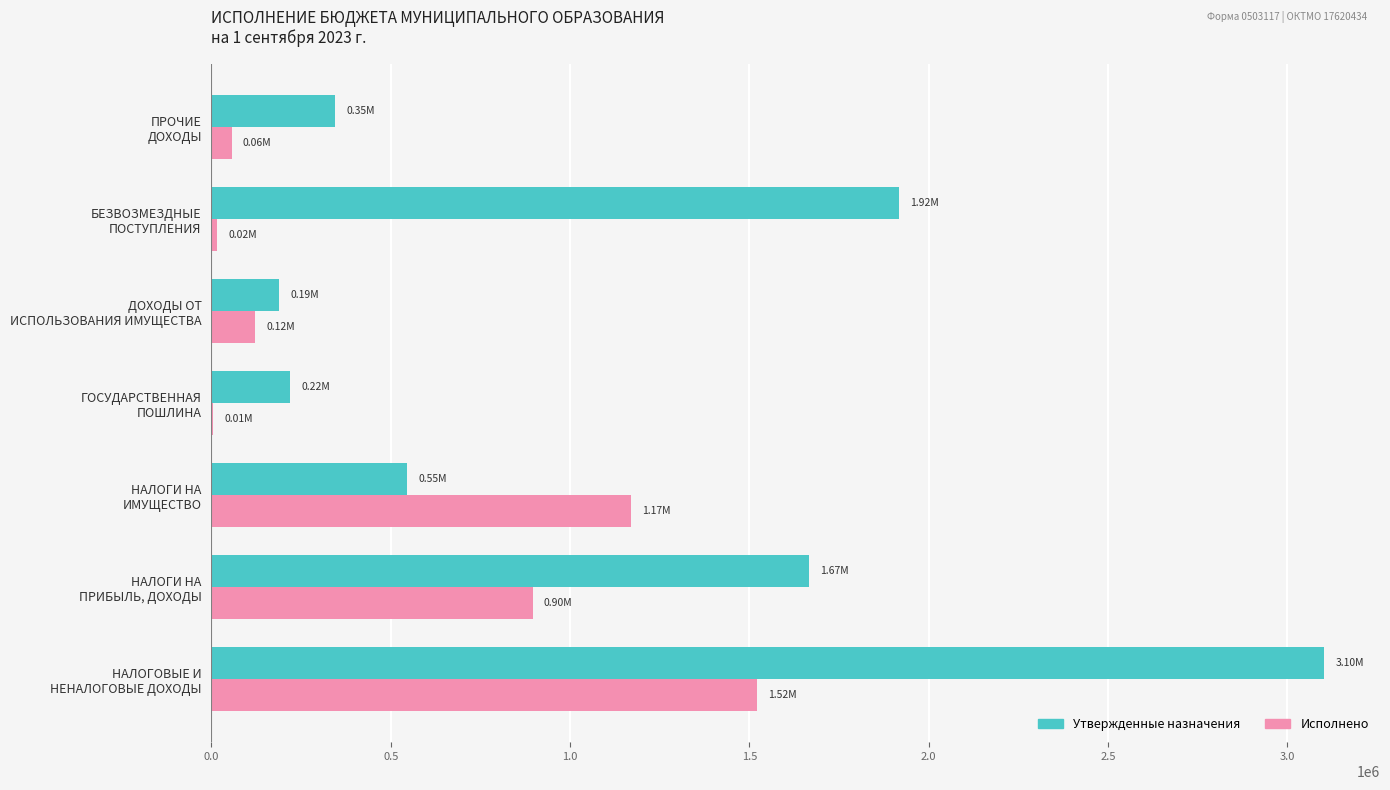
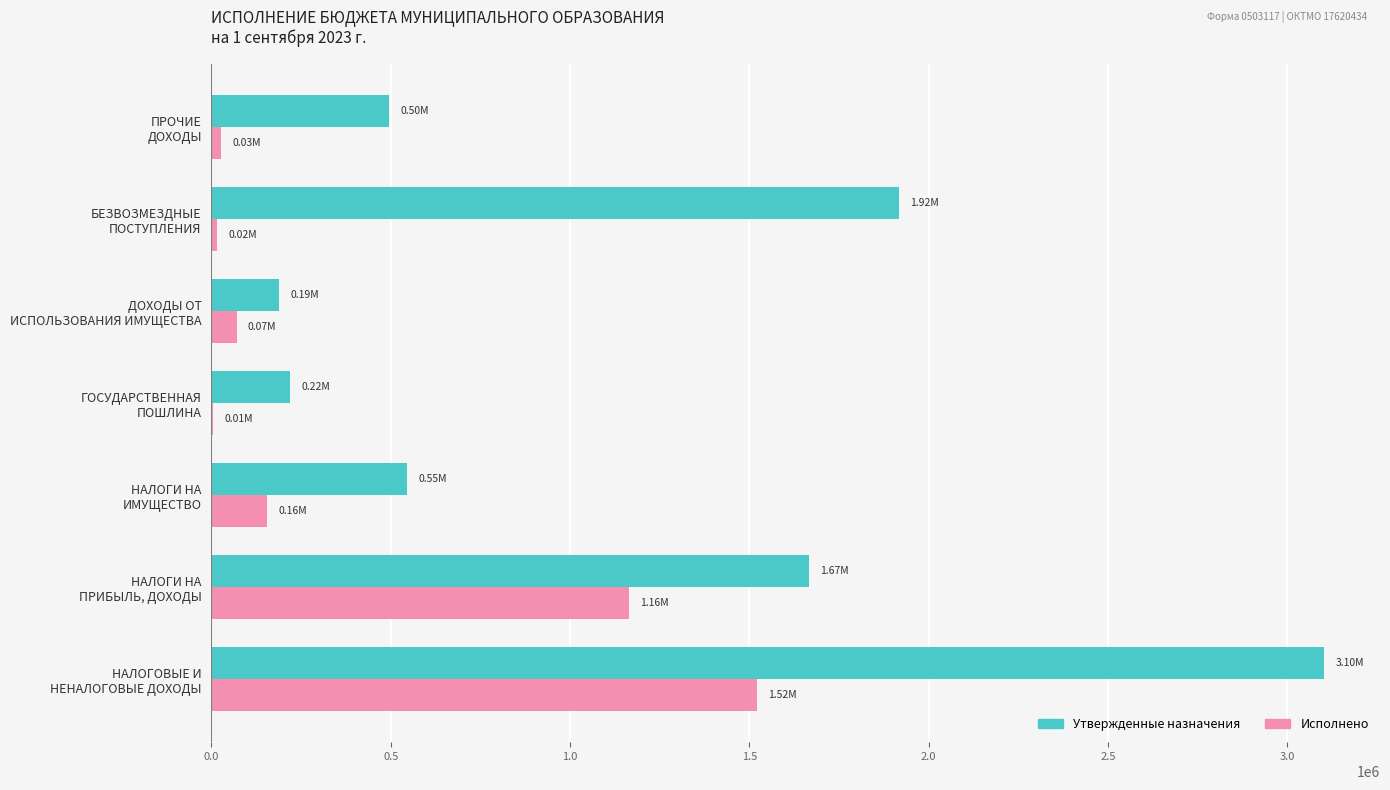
Утвержденные назначения, ПРОЧИЕ ДОХОДЫ: 0.35M -> 0.50M
Исполнено, ПРОЧИЕ ДОХОДЫ: 0.06M -> 0.03M
Исполнено, ДОХОДЫ ОТ ИСПОЛЬЗОВАНИЯ ИМУЩЕСТВА: 0.12M -> 0.07M
Исполнено, НАЛОГИ НА ИМУЩЕСТВО: 1.17M -> 0.16M
Исполнено, НАЛОГИ НА ПРИБЫЛЬ, ДОХОДЫ: 0.90M -> 1.16M
